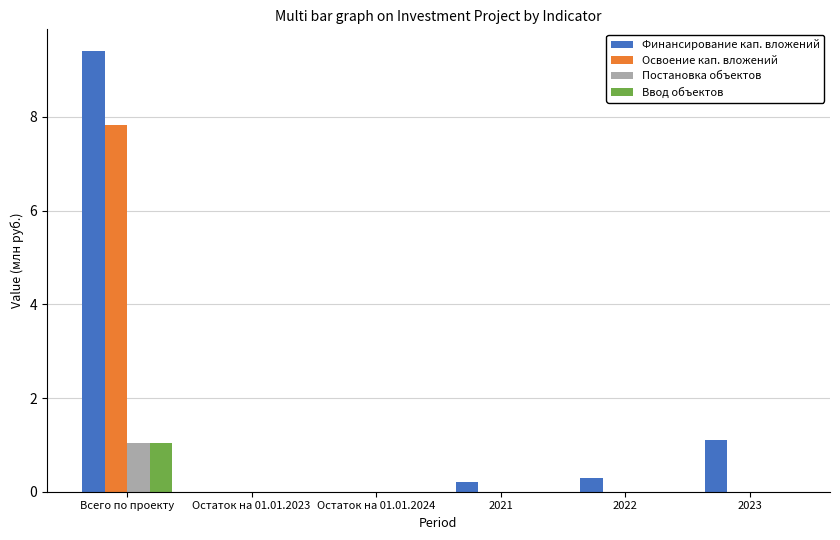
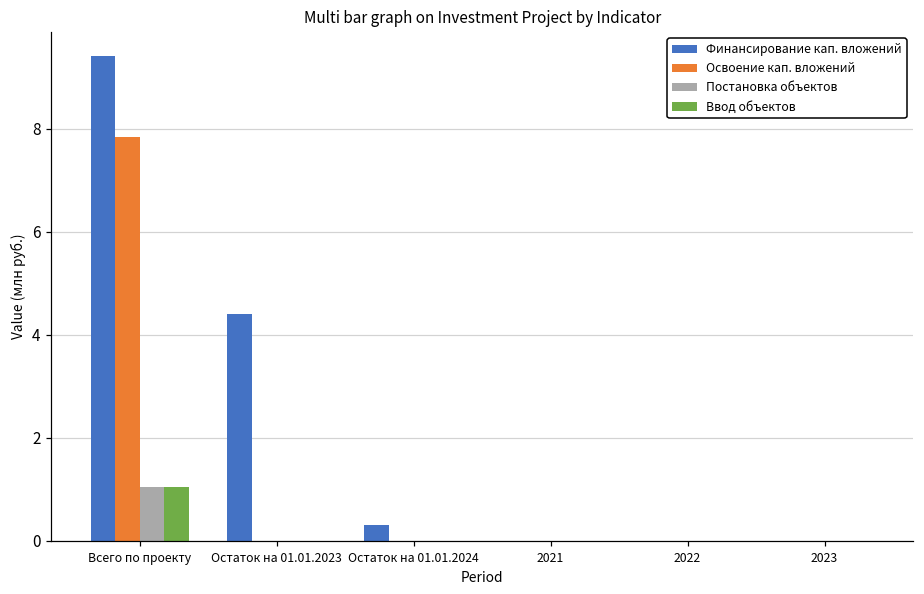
Финансирование кап. вложений, Остаток на 01.01.2023: 0.0 -> 4.4
Финансирование кап. вложений, Остаток на 01.01.2024: 0.0 -> 0.3
Финансирование кап. вложений, 2021: 0.2 -> 0.0
Финансирование кап. вложений, 2022: 0.3 -> 0.0
Финансирование кап. вложений, 2023: 1.1 -> 0.0
